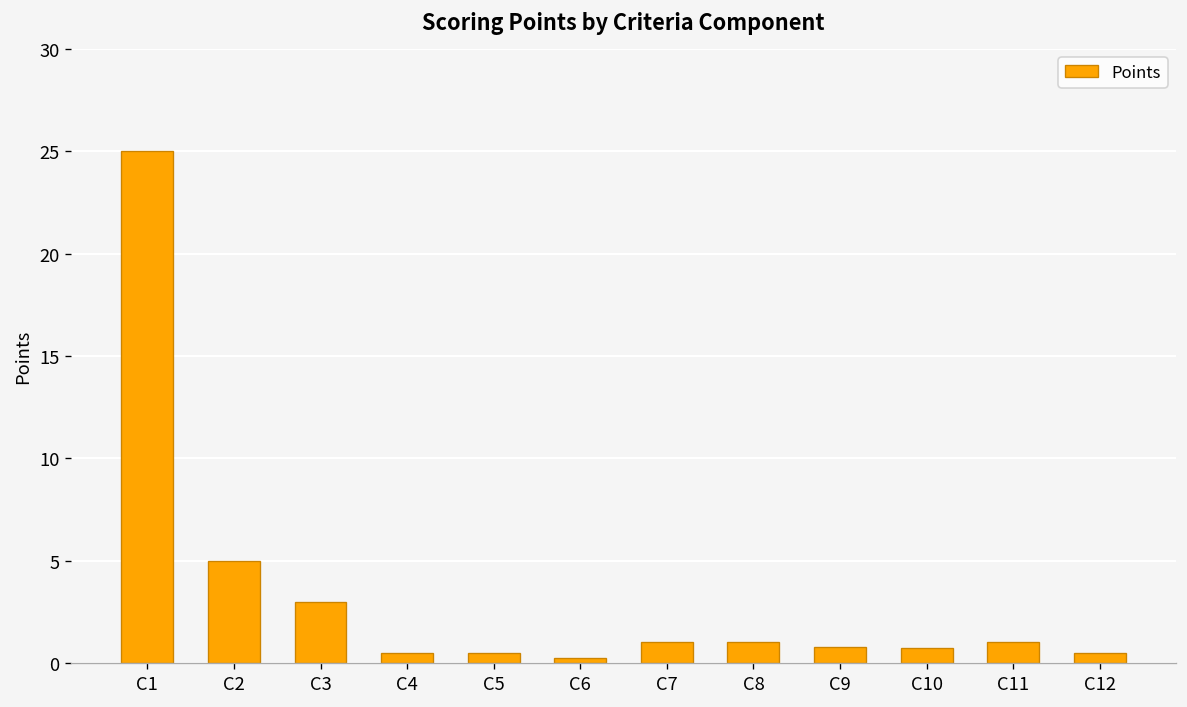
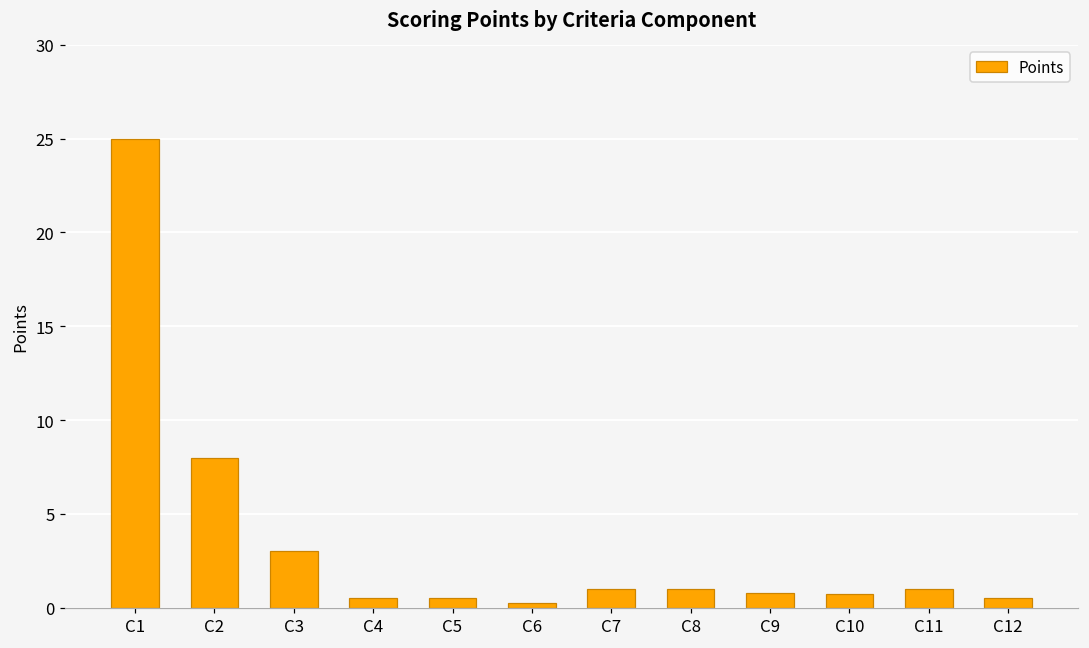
C2: 5 -> 8
